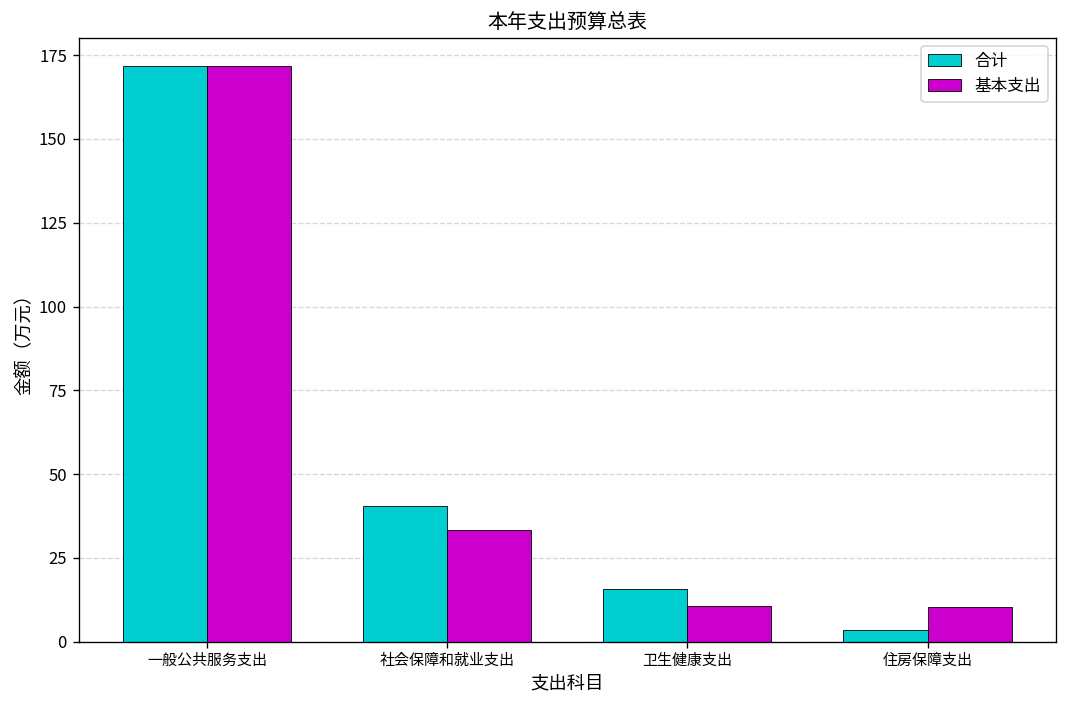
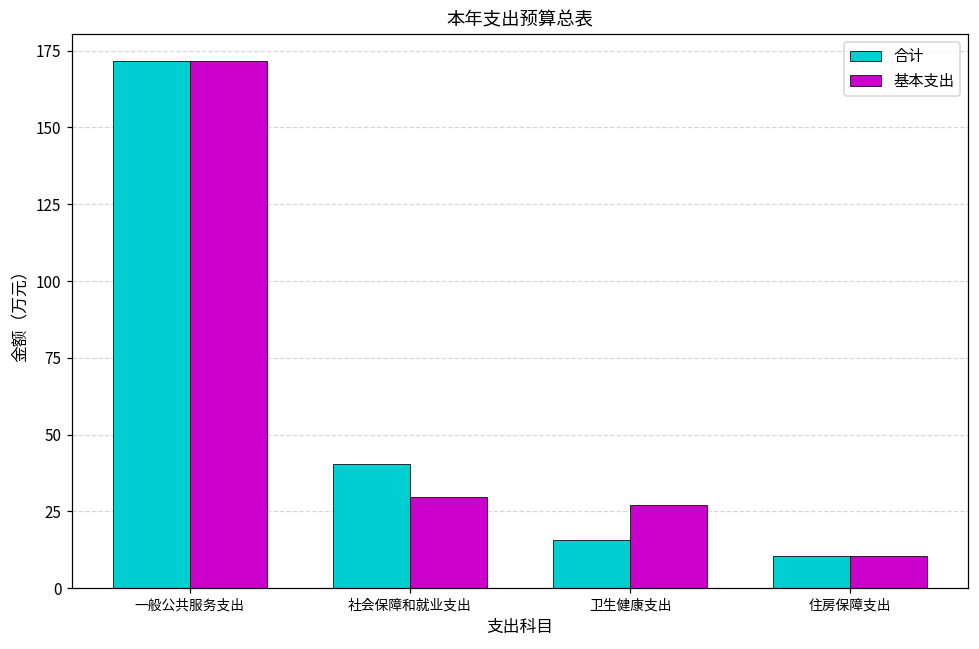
基本支出, 社会保障和就业支出: 33 -> 30
基本支出, 卫生健康支出: 11 -> 27
合计, 住房保障支出: 3 -> 10
